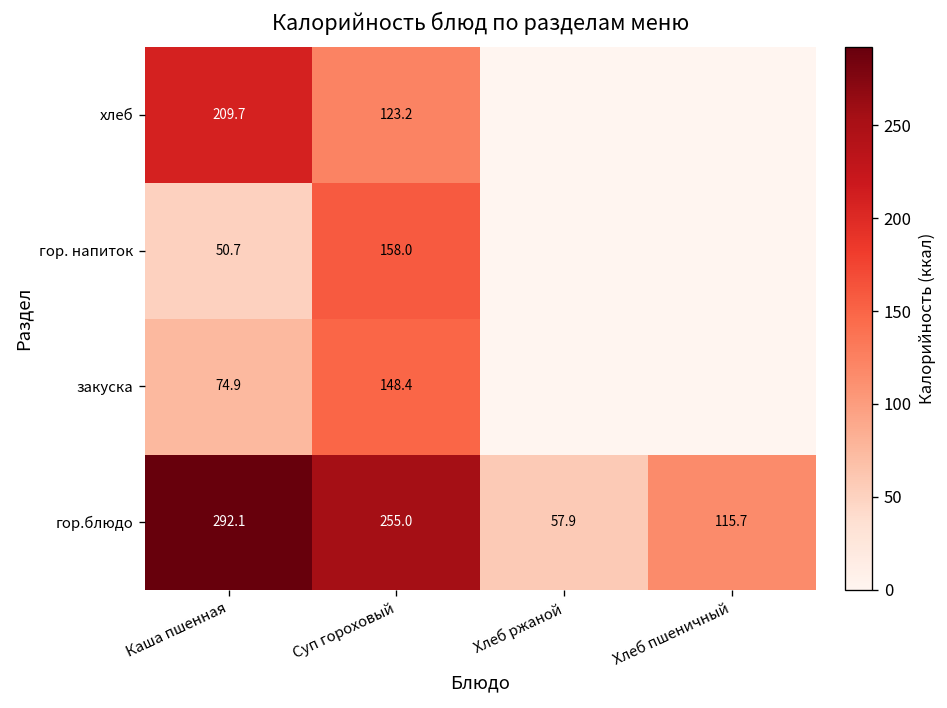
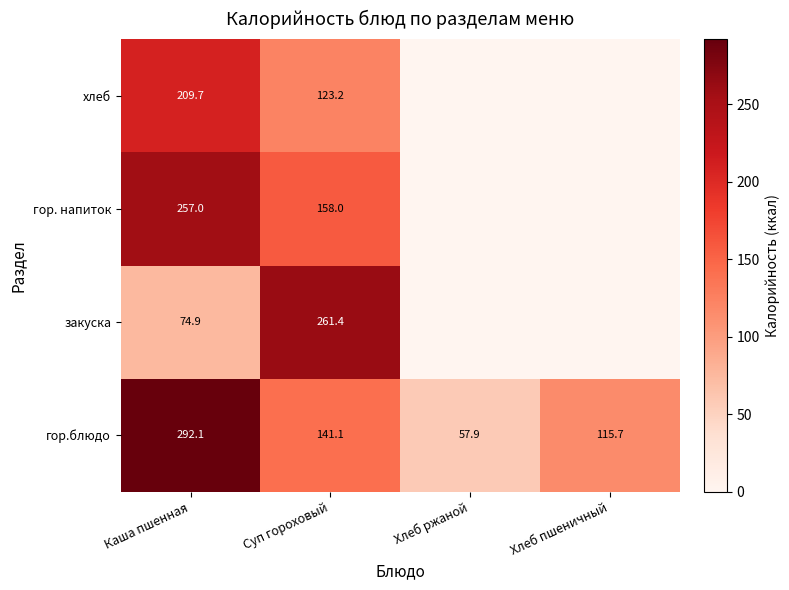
гор. напиток, Каша пшенная: 50.7 -> 257.0
закуска, Суп гороховый: 148.4 -> 261.4
гор.блюдо, Суп гороховый: 255.0 -> 141.1
